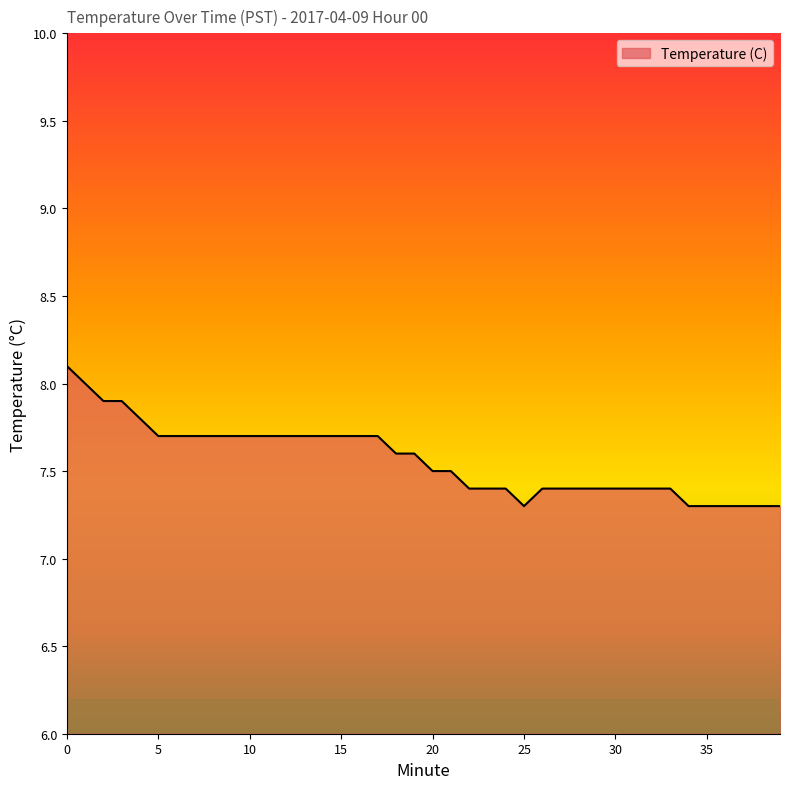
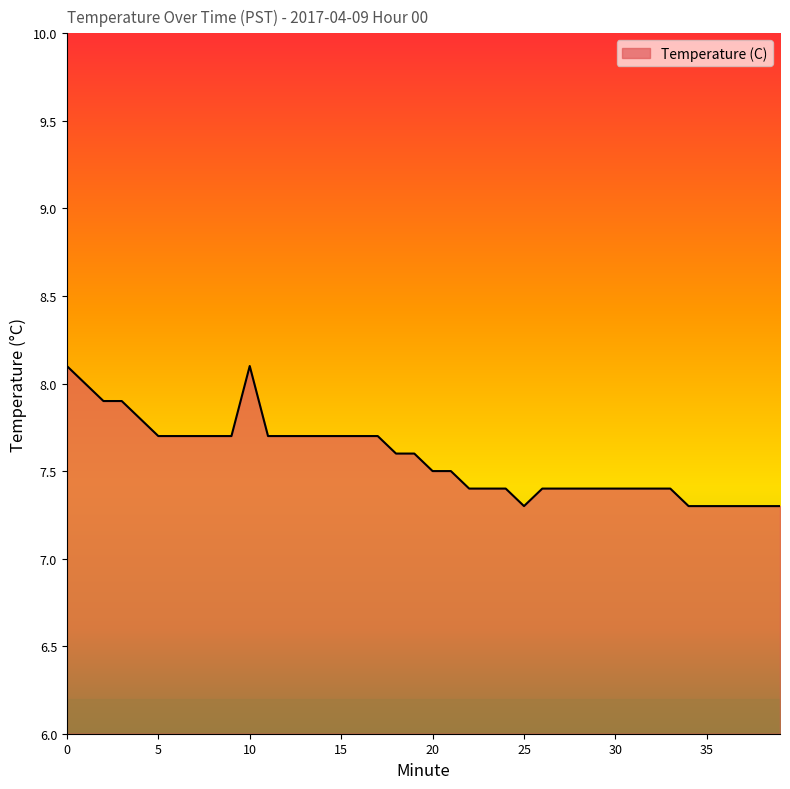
10: 7.7 -> 8.1
